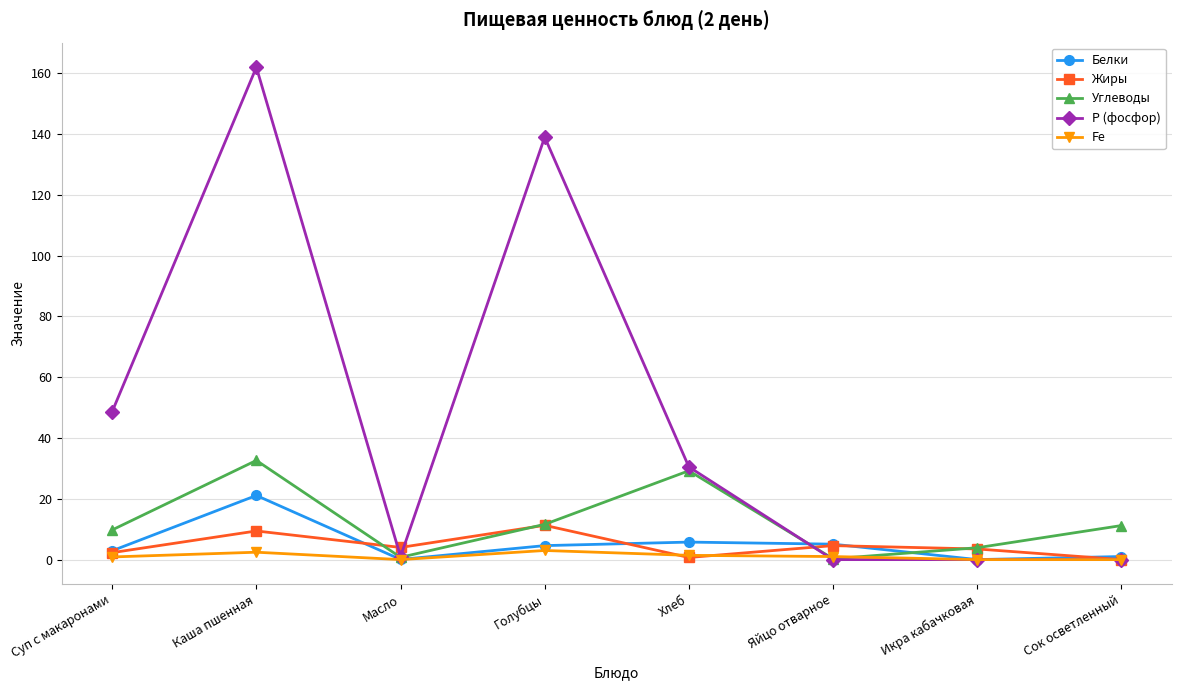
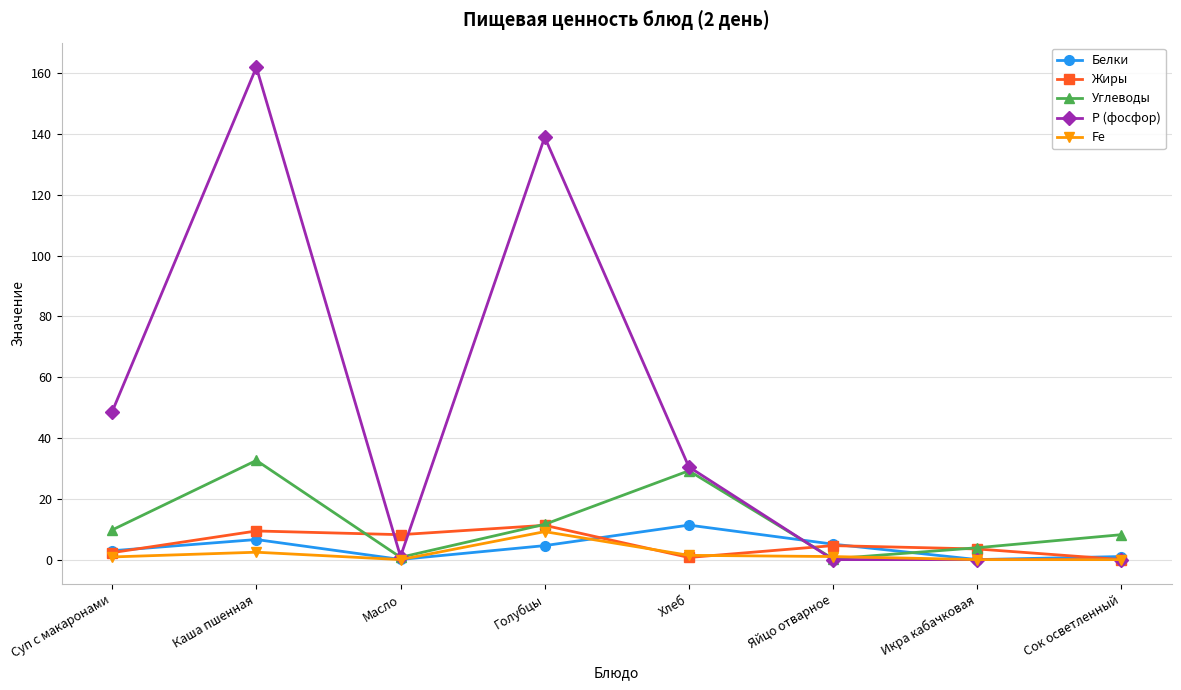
Белки, Каша пшенная: 21 -> 7
Жиры, Масло: 4 -> 8
Fe, Голубцы: 3 -> 9
Белки, Хлеб: 6 -> 11
Углеводы, Сок осветленный: 11 -> 8
